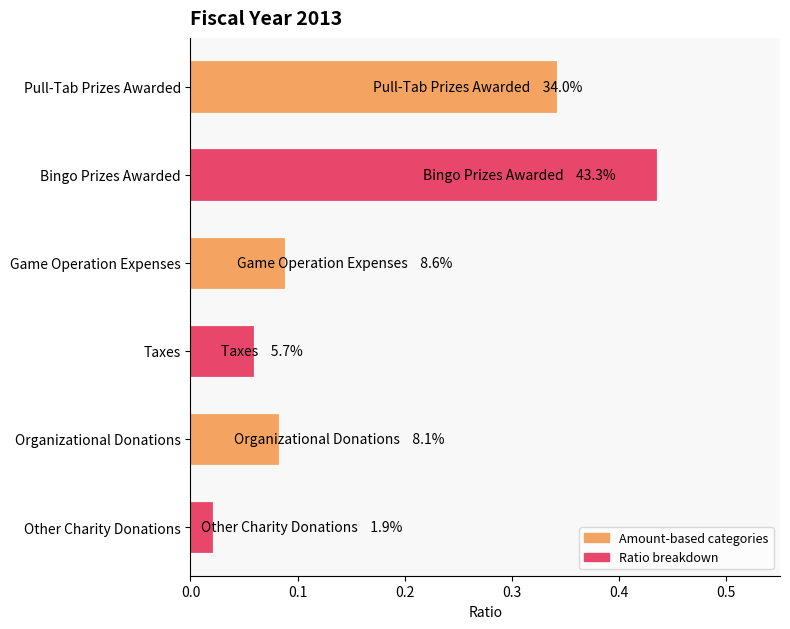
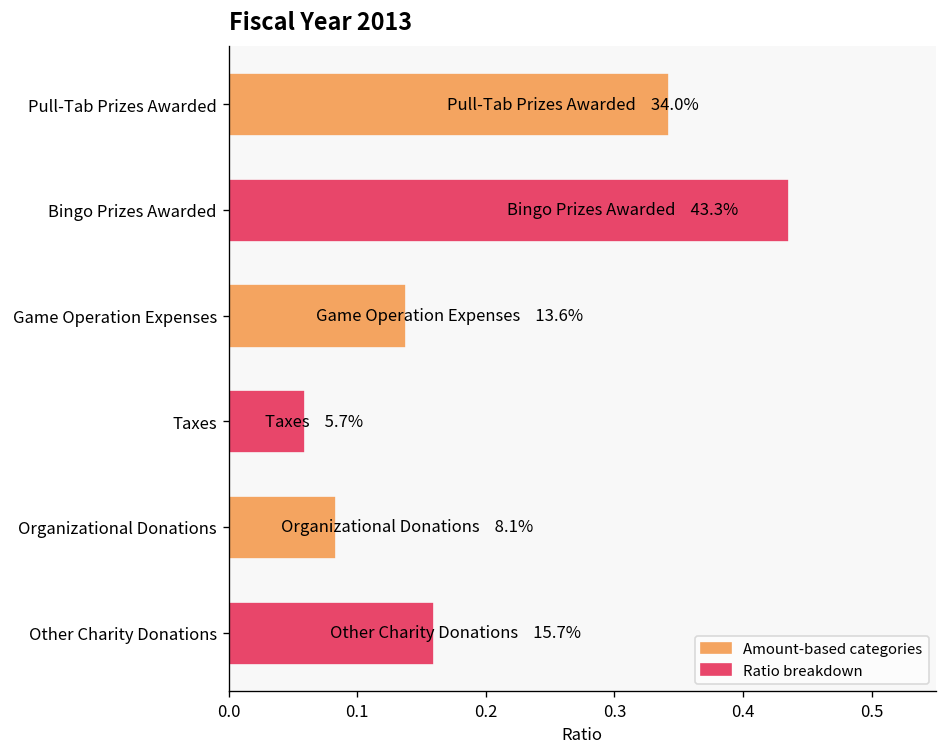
Game Operation Expenses: 8.6% -> 13.6%
Other Charity Donations: 1.9% -> 15.7%
